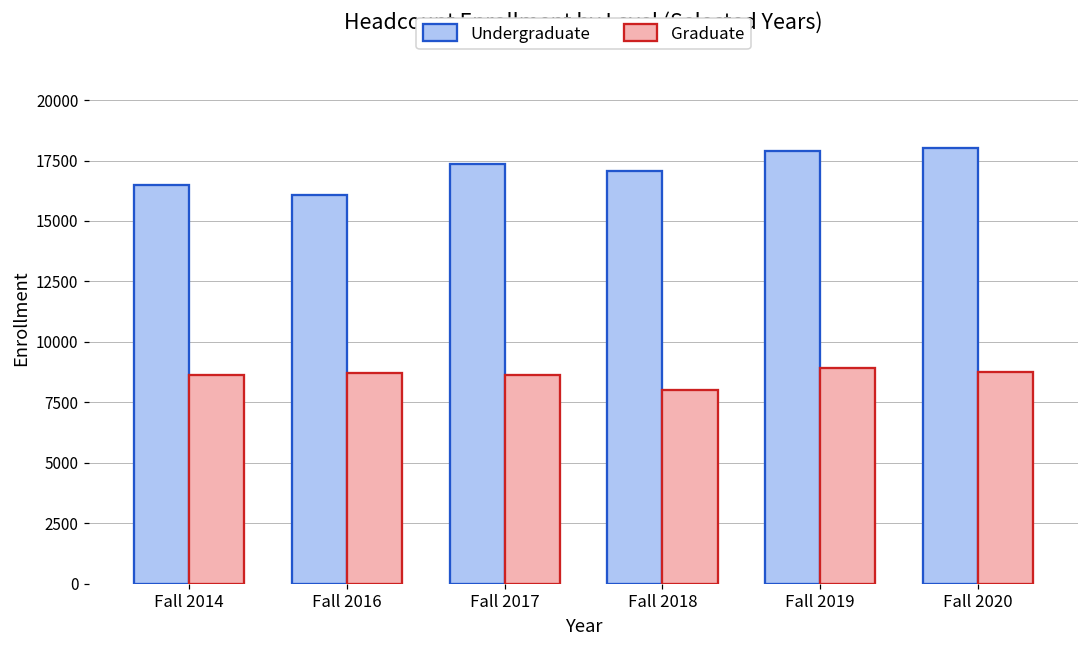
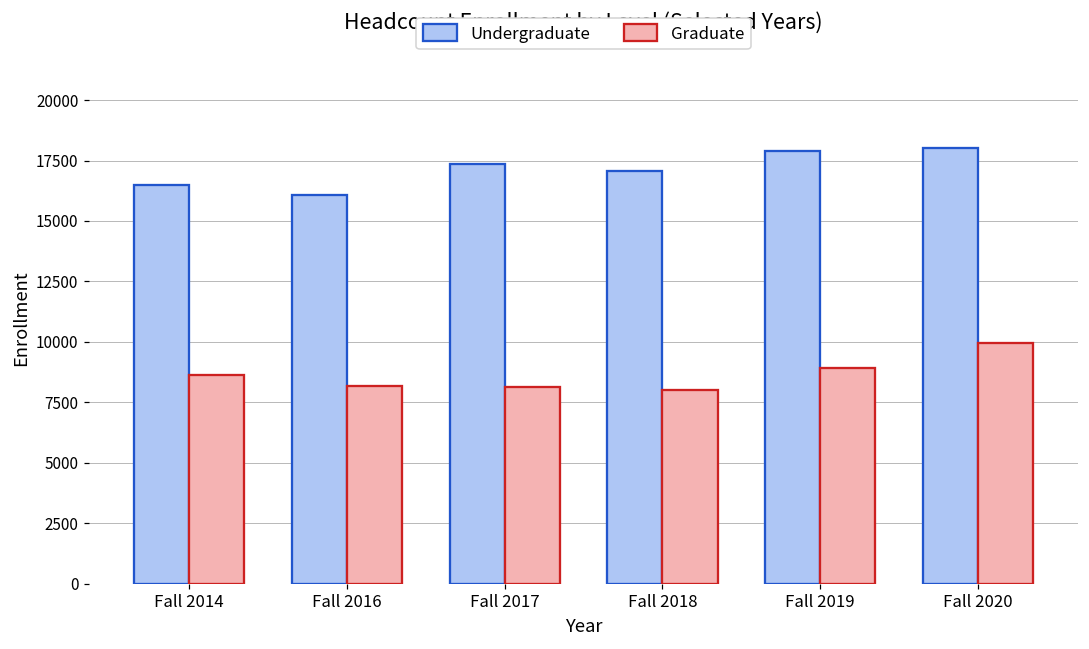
Graduate, Fall 2016: 8700 -> 8200
Graduate, Fall 2017: 8600 -> 8100
Graduate, Fall 2020: 8800 -> 9900
